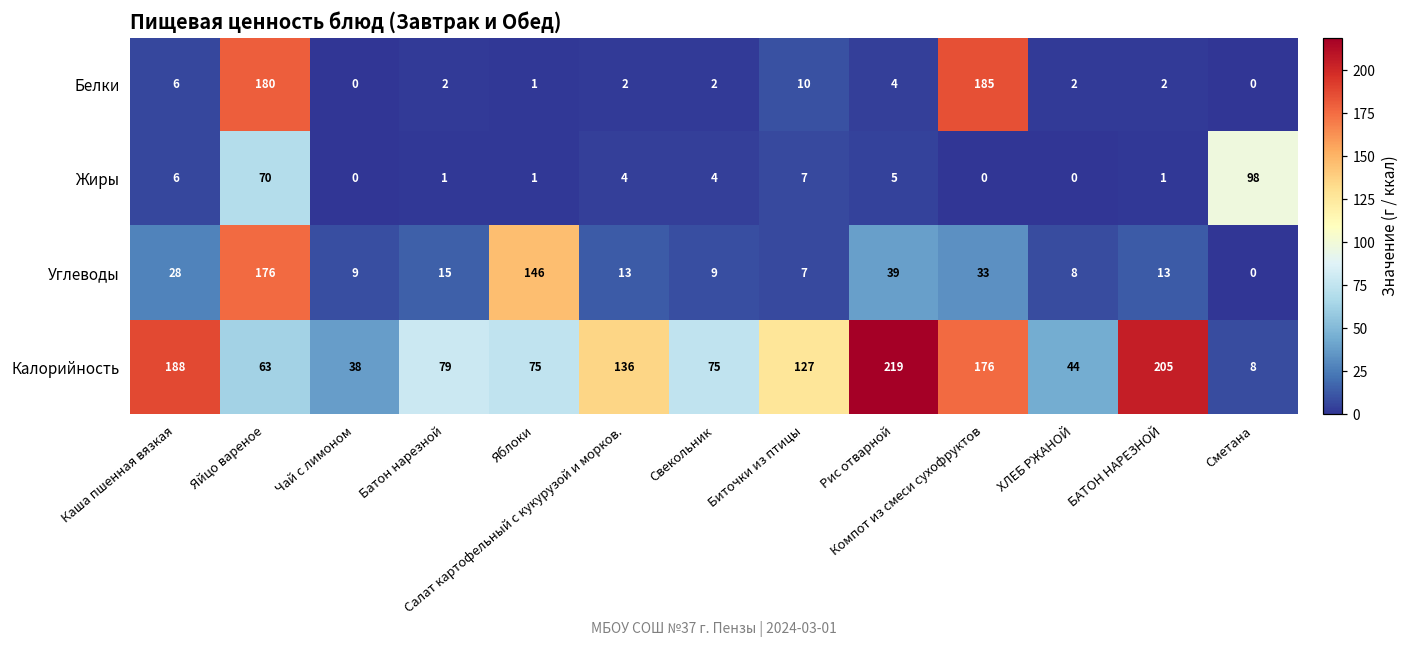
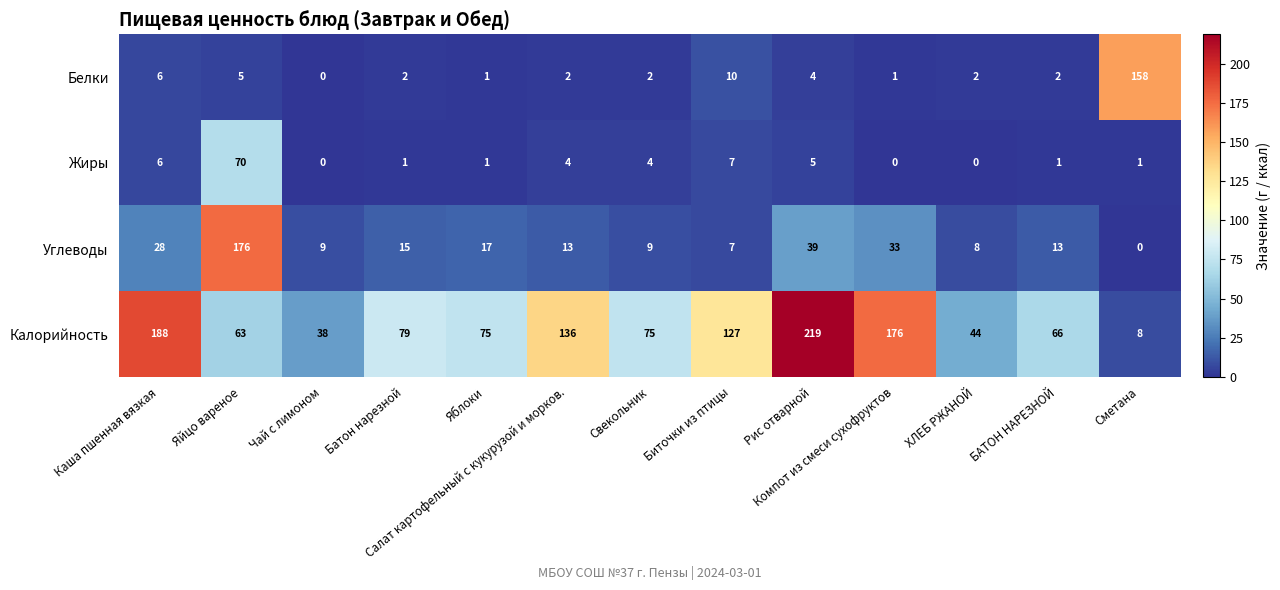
Белки, Яйцо вареное: 180 -> 5
Белки, Компот из смеси сухофруктов: 185 -> 1
Белки, Сметана: 0 -> 158
Жиры, Сметана: 98 -> 1
Углеводы, Яблоки: 146 -> 17
Калорийность, БАТОН НАРЕЗНОЙ: 205 -> 66
